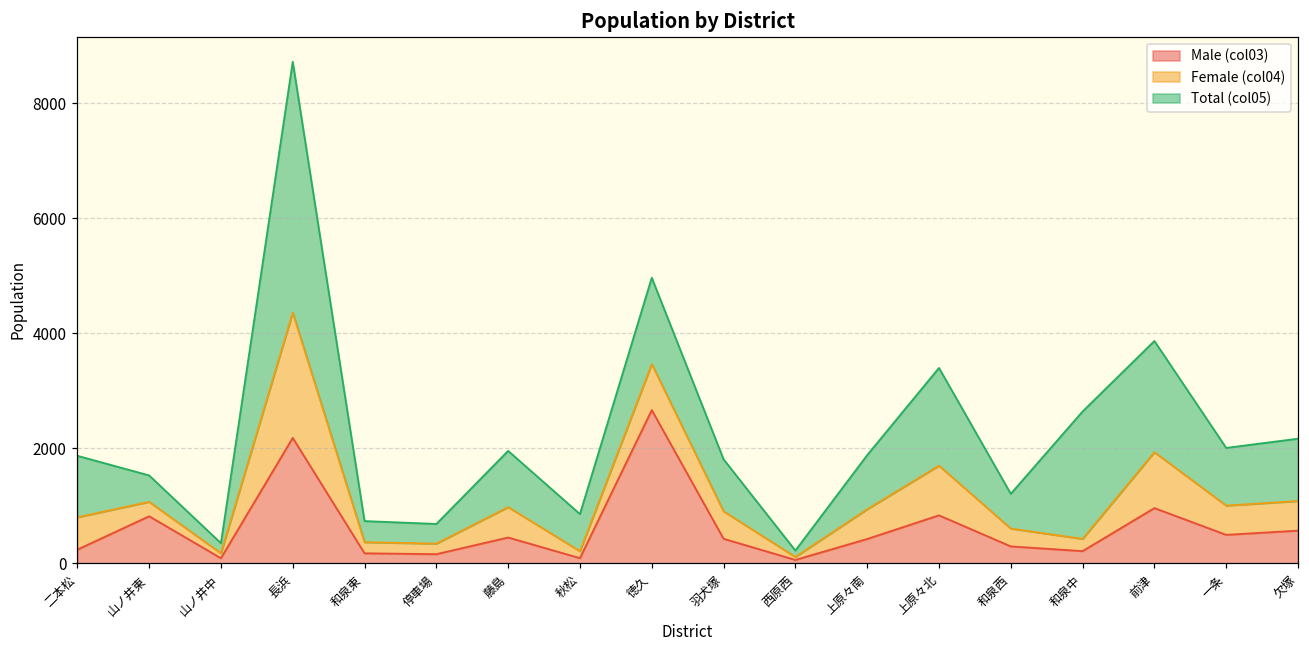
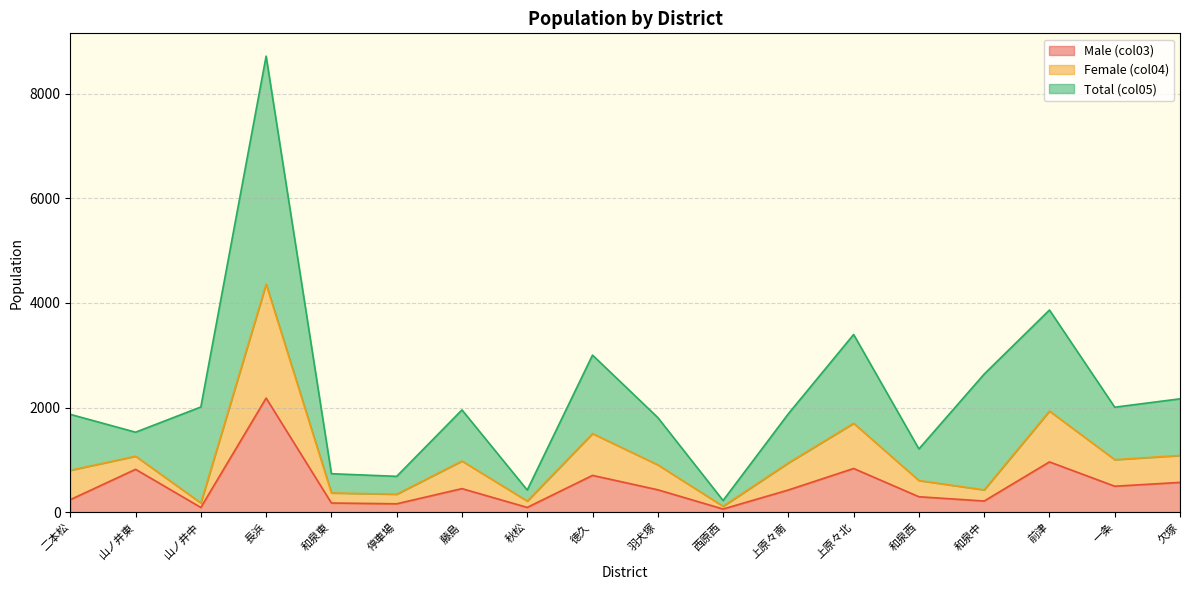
Total (col05), 山ノ井中: 200 -> 1800
Total (col05), 秋松: 600 -> 200
Male (col03), 徳久: 2700 -> 700
